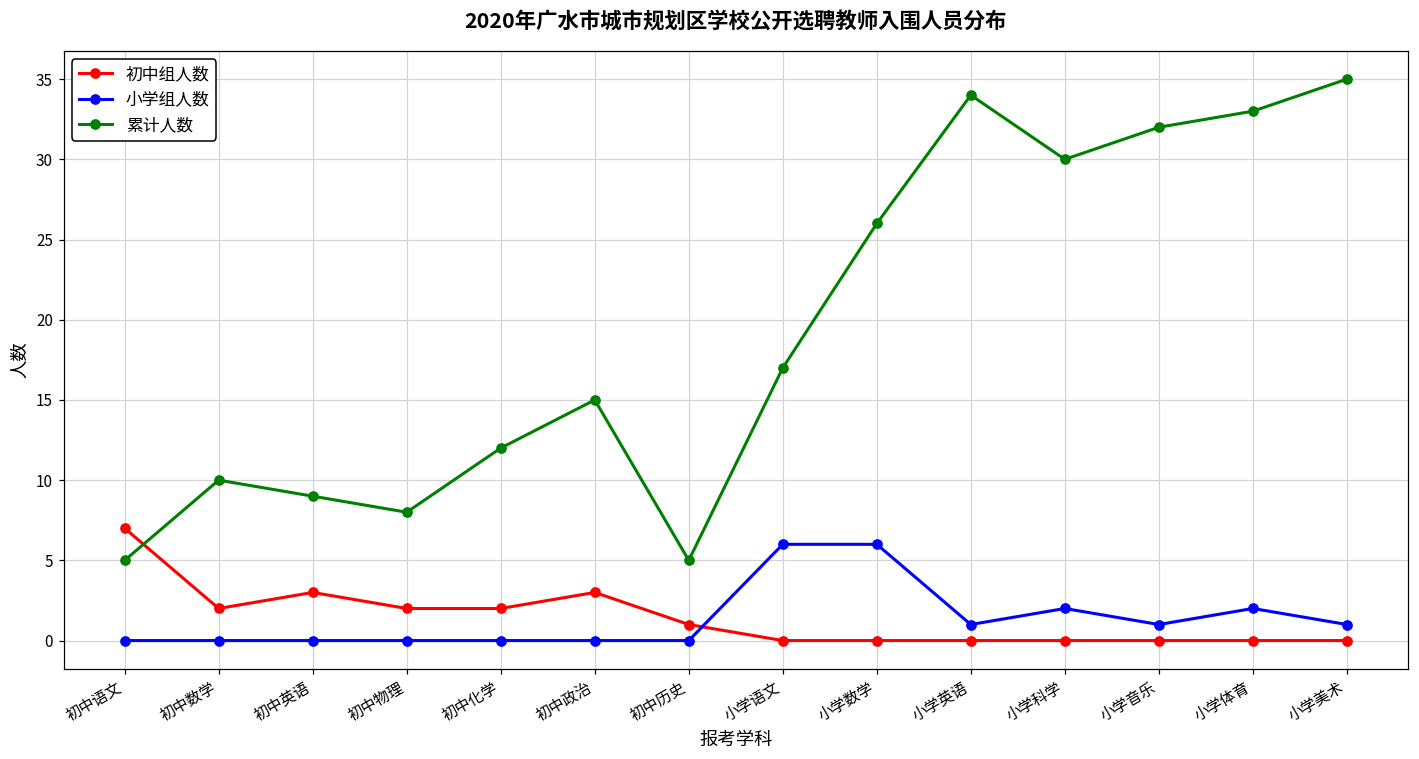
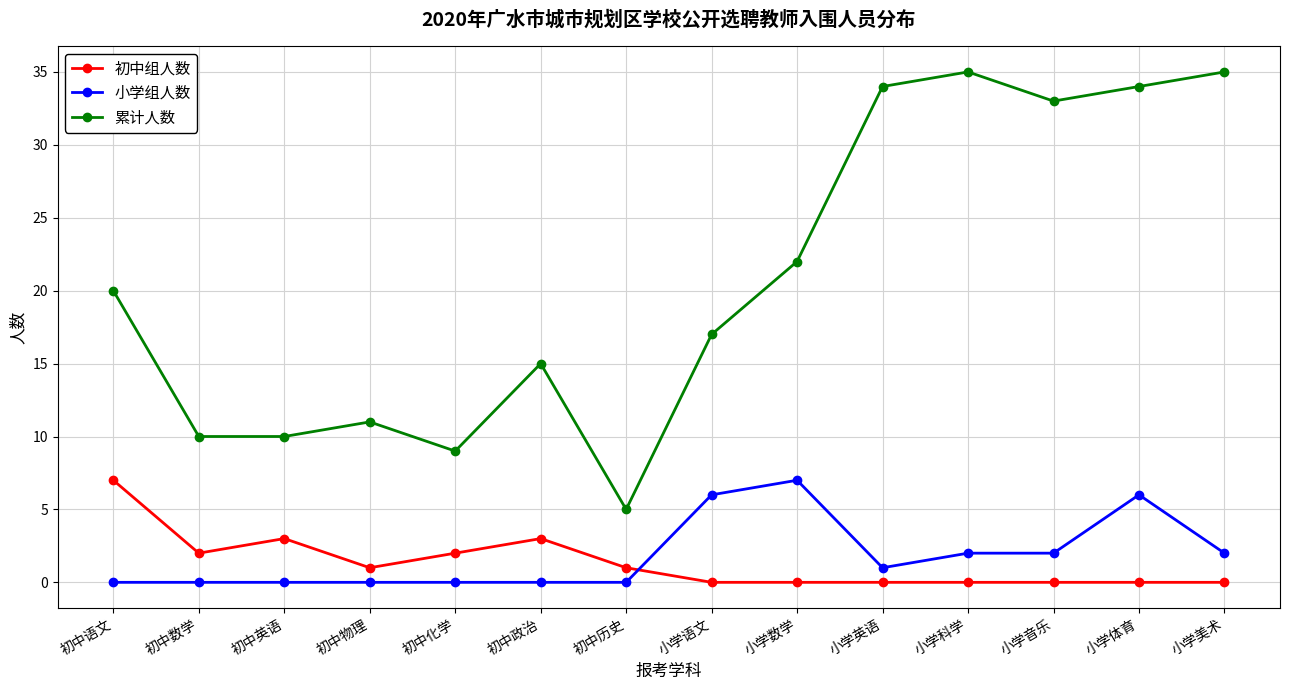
累计人数, 初中语文: 5 -> 20
累计人数, 初中英语: 9 -> 10
初中组人数, 初中物理: 2 -> 1
累计人数, 初中物理: 8 -> 11
累计人数, 初中化学: 12 -> 9
小学组人数, 小学数学: 6 -> 7
累计人数, 小学数学: 26 -> 22
累计人数, 小学科学: 30 -> 35
小学组人数, 小学音乐: 1 -> 2
累计人数, 小学音乐: 32 -> 33
小学组人数, 小学体育: 2 -> 6
累计人数, 小学体育: 33 -> 34
小学组人数, 小学美术: 1 -> 2
